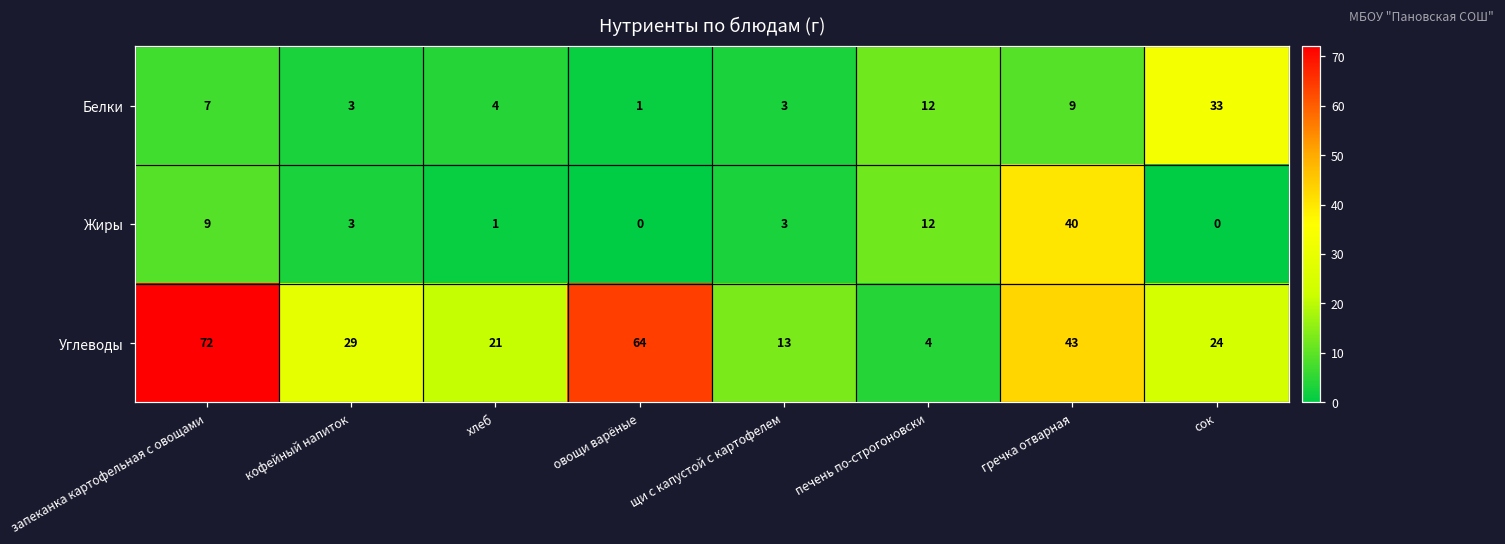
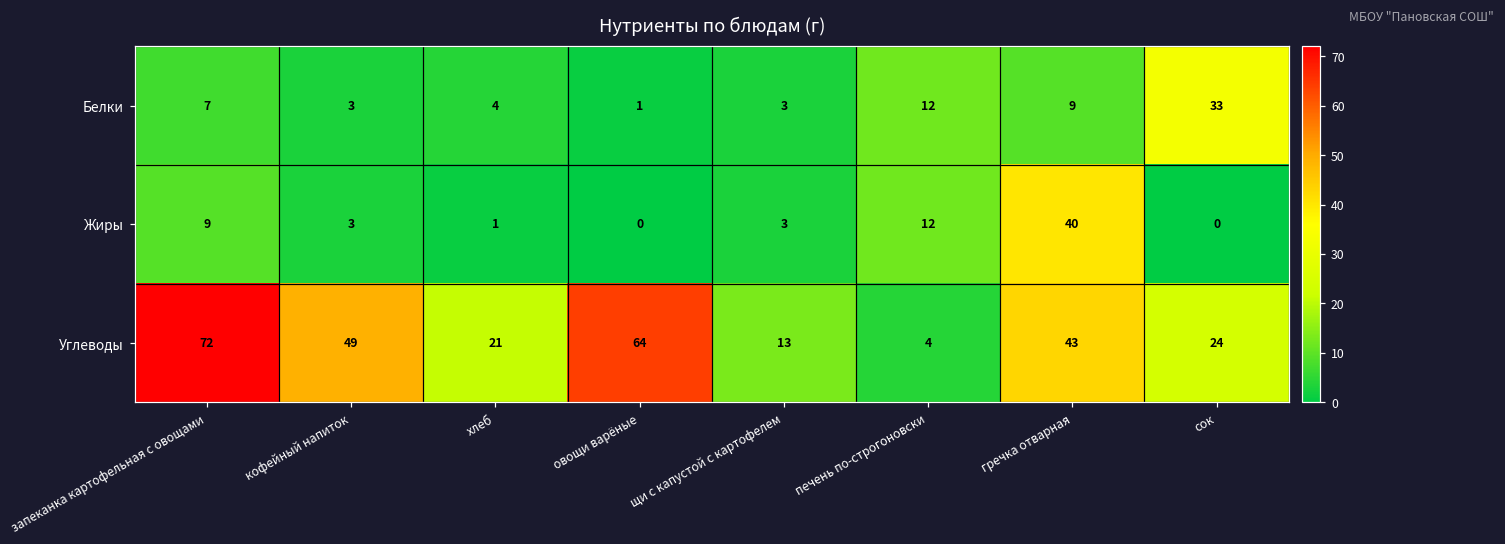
Углеводы, кофейный напиток: 29 -> 49
